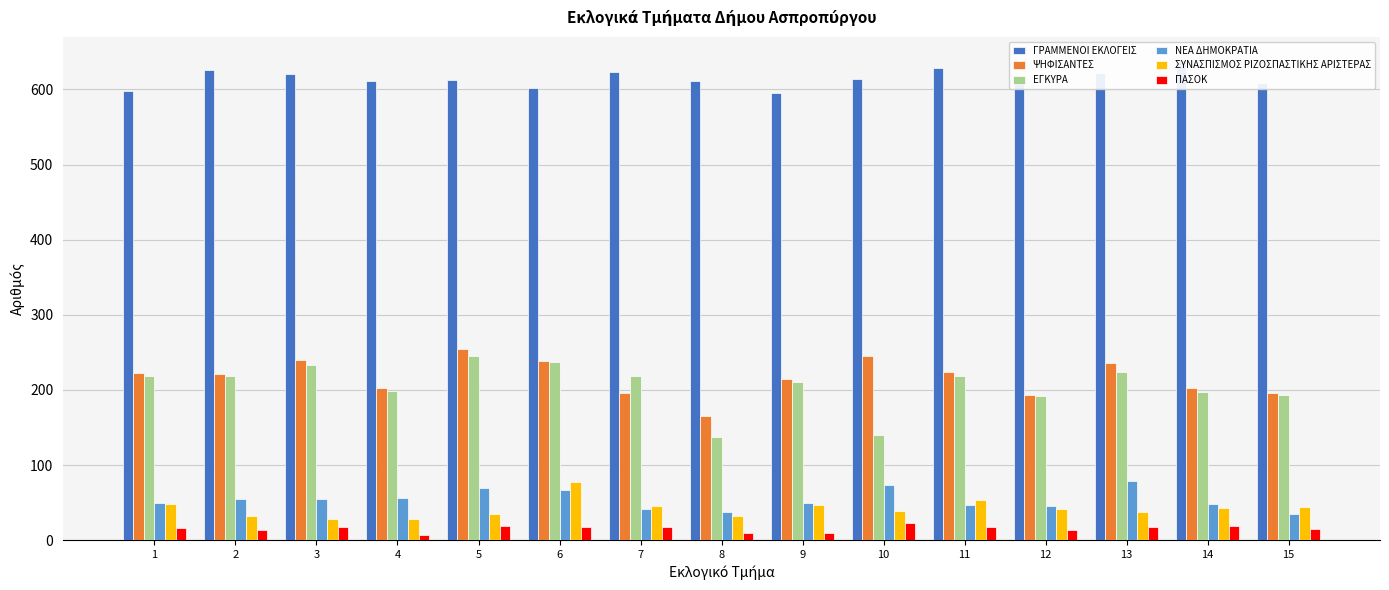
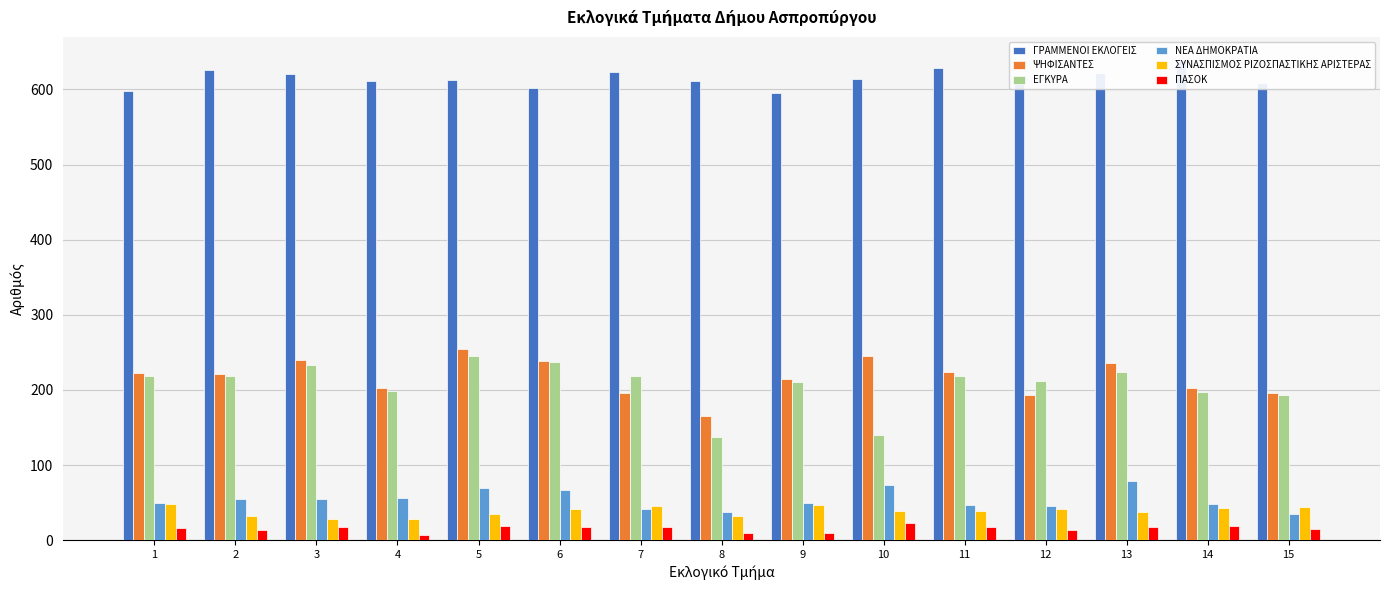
ΣΥΝΑΣΠΙΣΜΟΣ ΡΙΖΟΣΠΑΣΤΙΚΗΣ ΑΡΙΣΤΕΡΑΣ, 6: 80 -> 40
ΣΥΝΑΣΠΙΣΜΟΣ ΡΙΖΟΣΠΑΣΤΙΚΗΣ ΑΡΙΣΤΕΡΑΣ, 11: 50 -> 40
ΕΓΚΥΡΑ, 12: 190 -> 210
